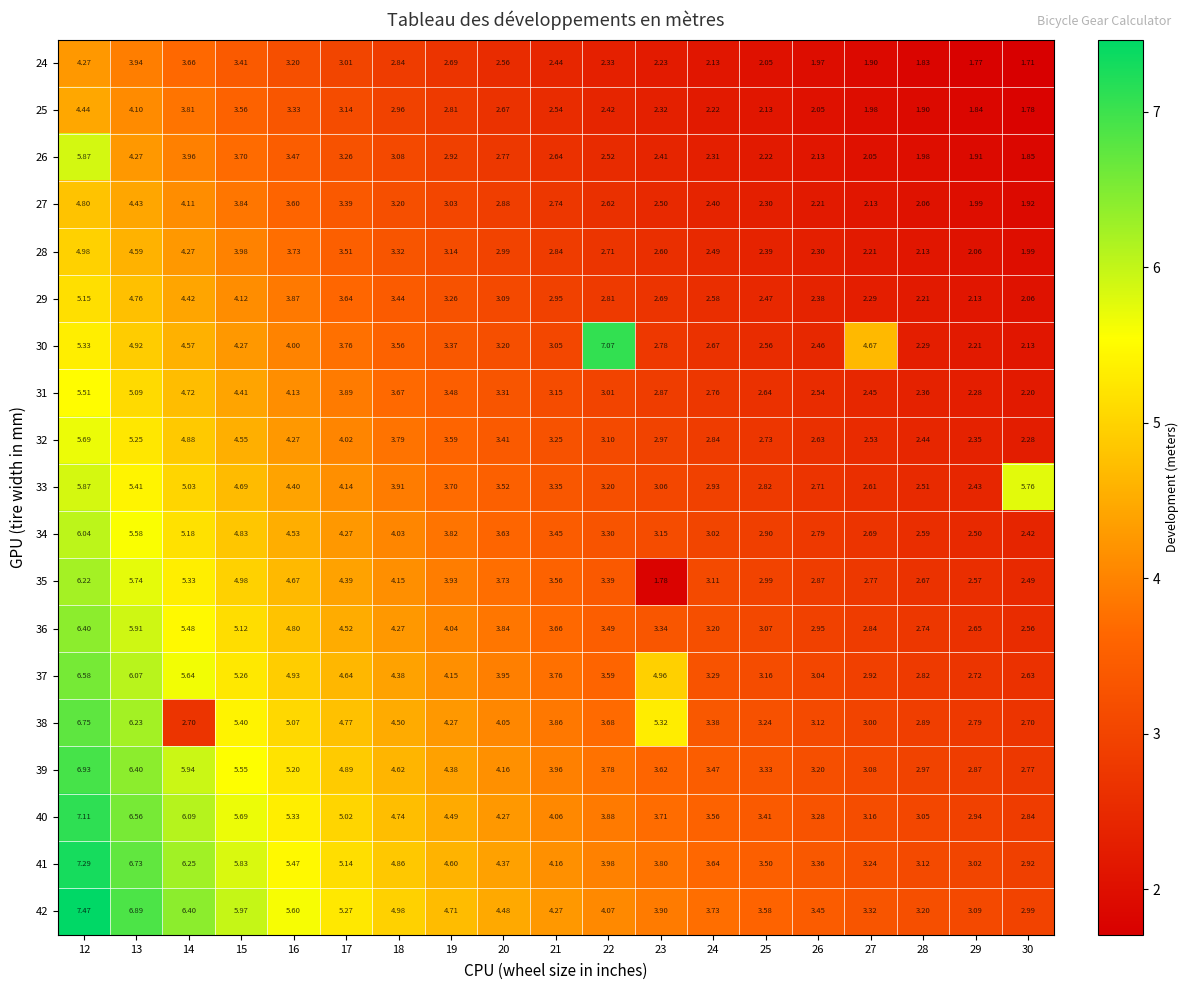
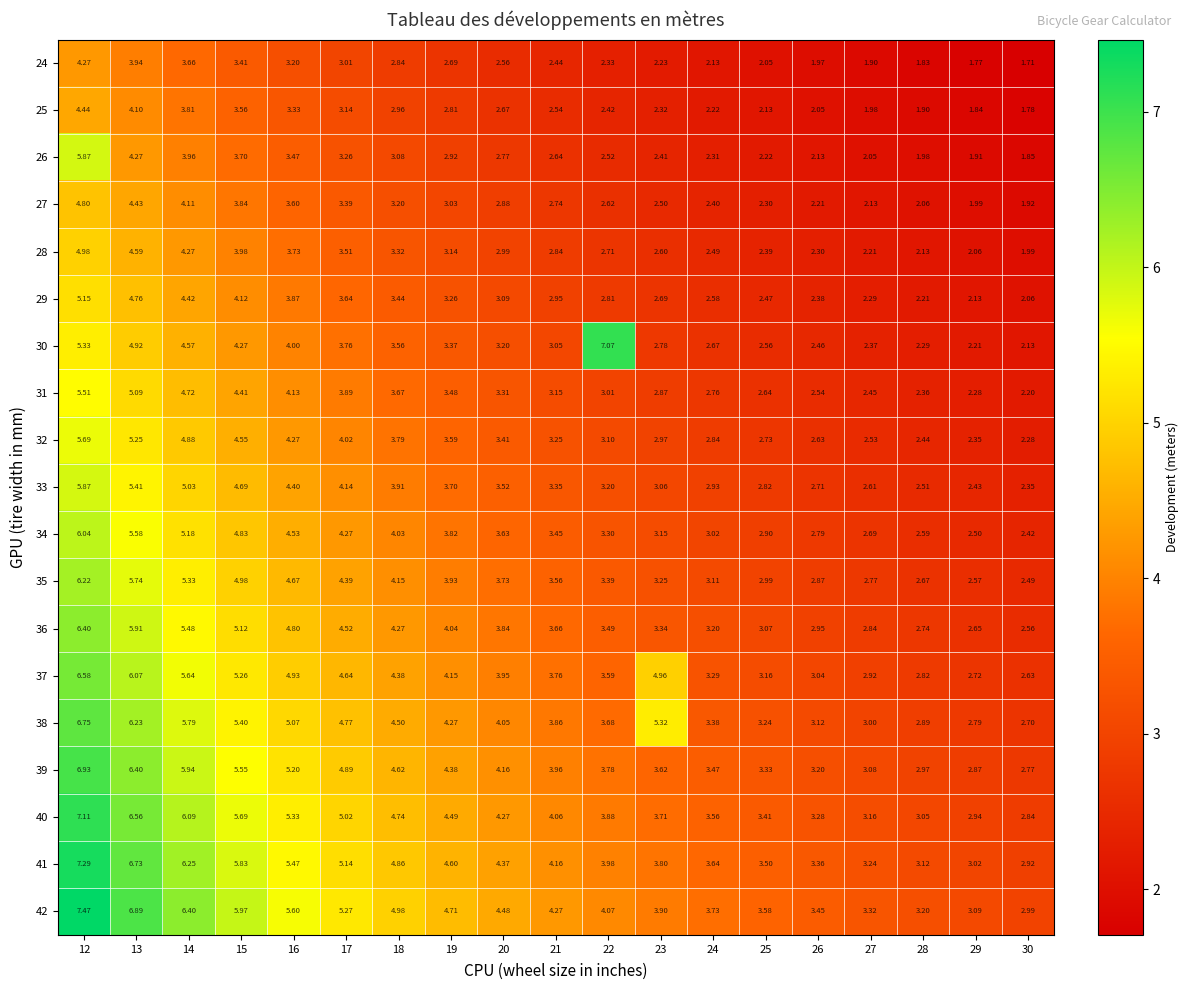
30, 27: 4.67 -> 2.37
33, 30: 5.76 -> 2.35
35, 23: 1.78 -> 3.25
38, 14: 2.70 -> 5.79
